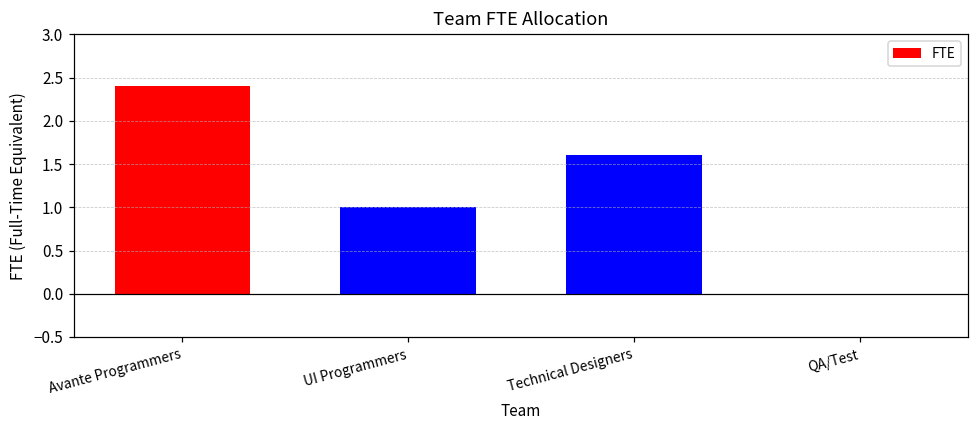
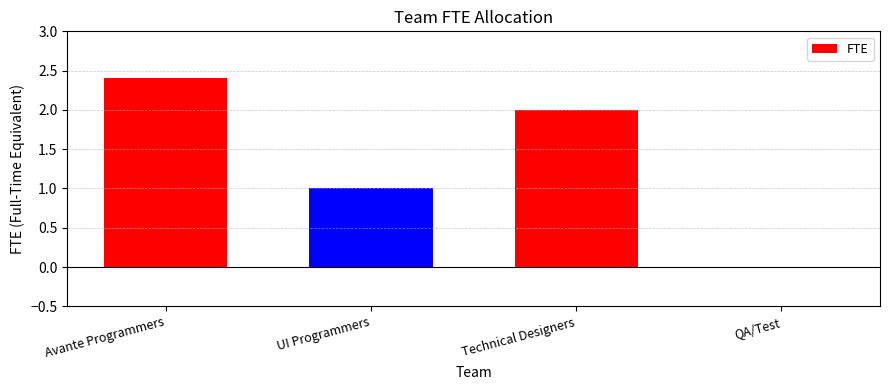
Technical Designers: 1.6 -> 2.0
